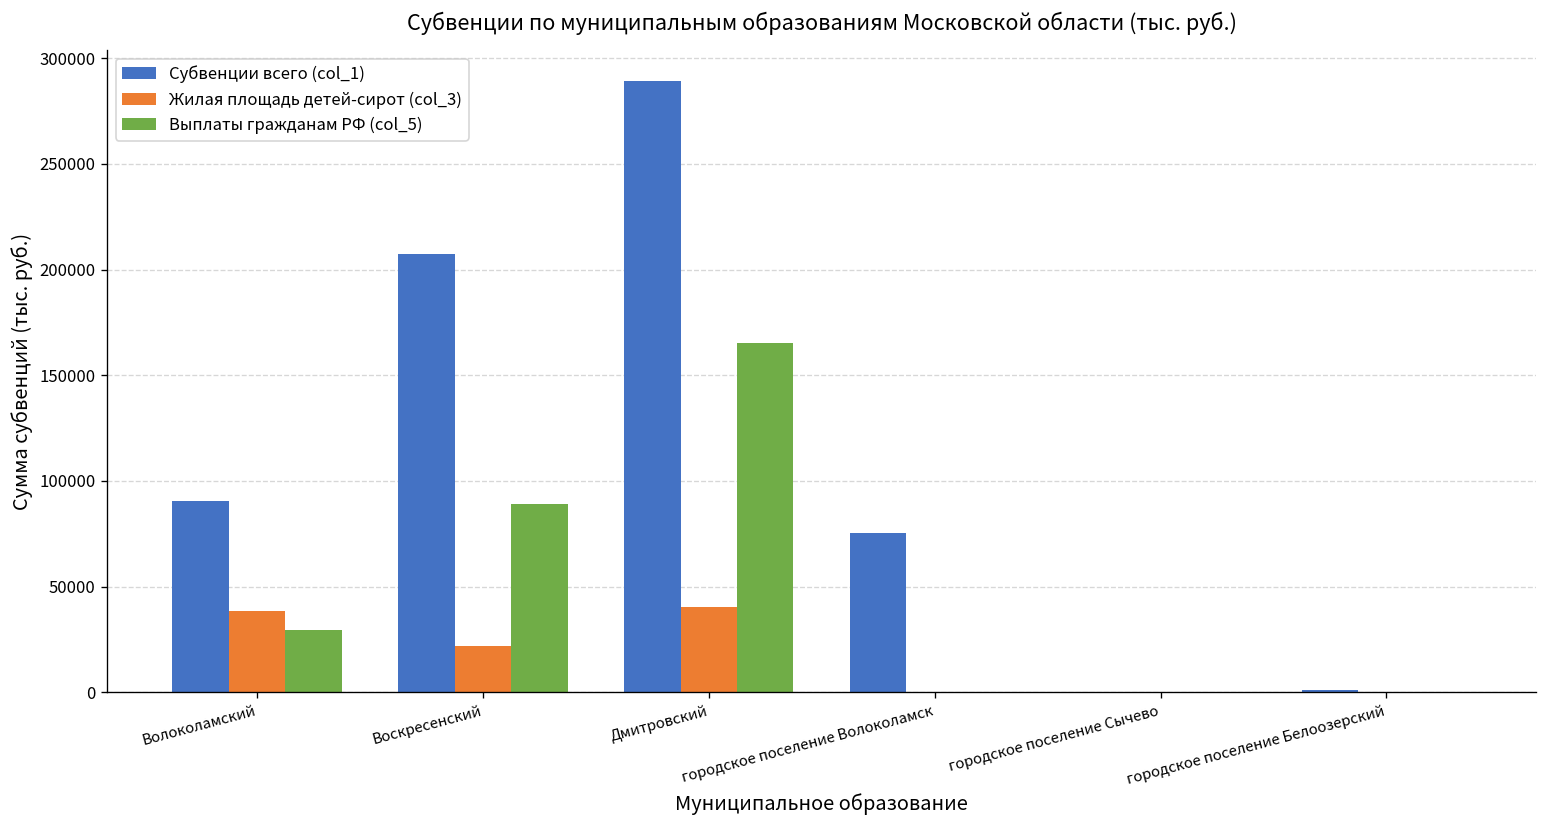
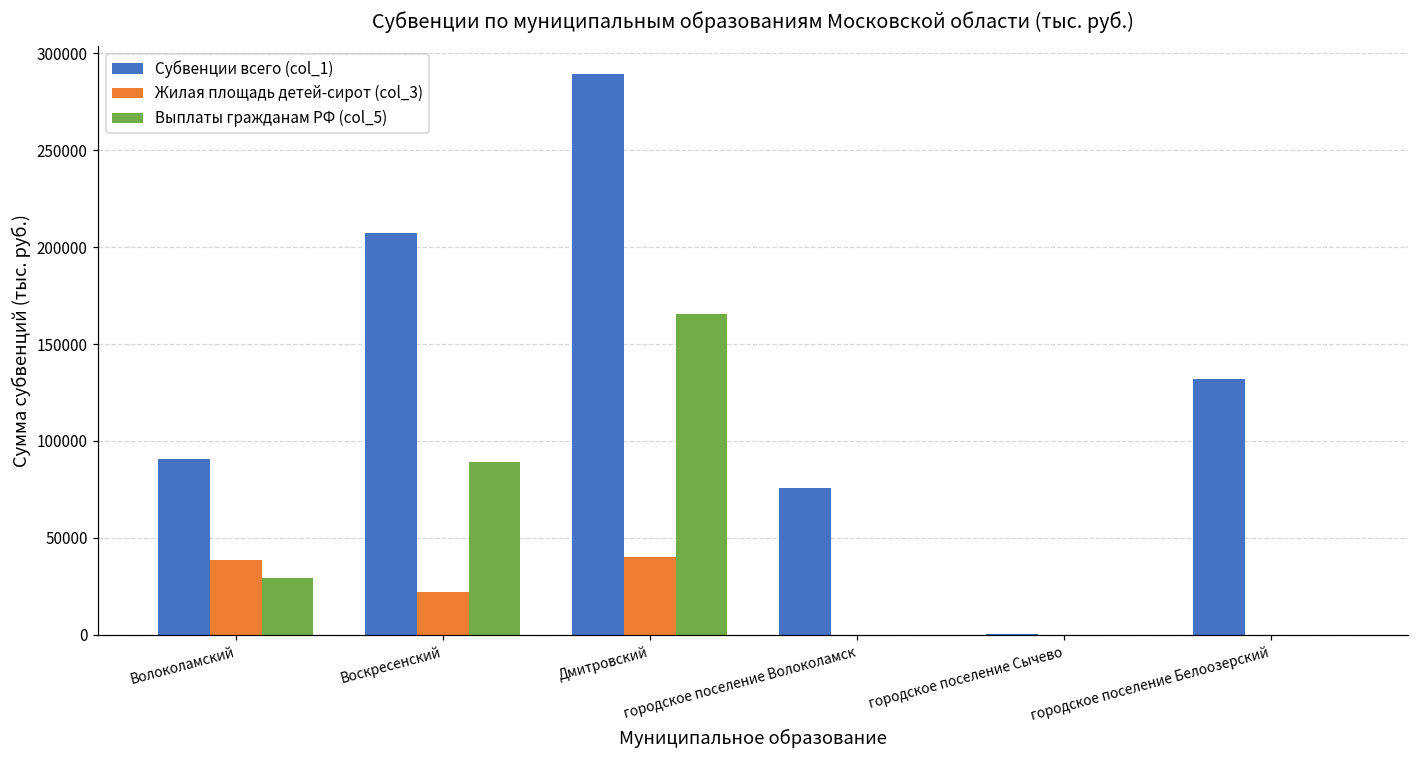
Субвенции всего (col_1), городское поселение Белоозерский: 1000 -> 132000
